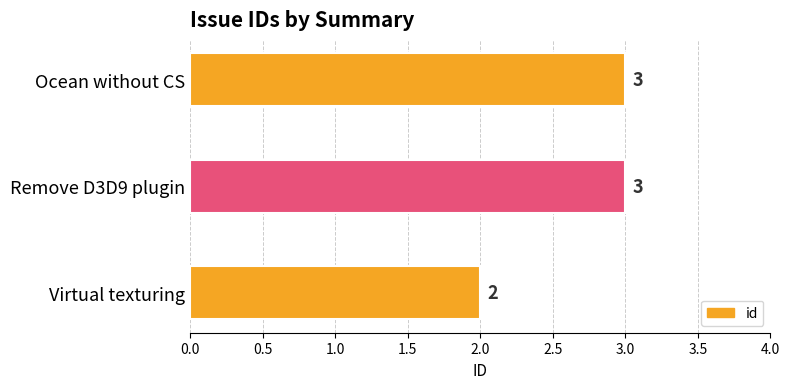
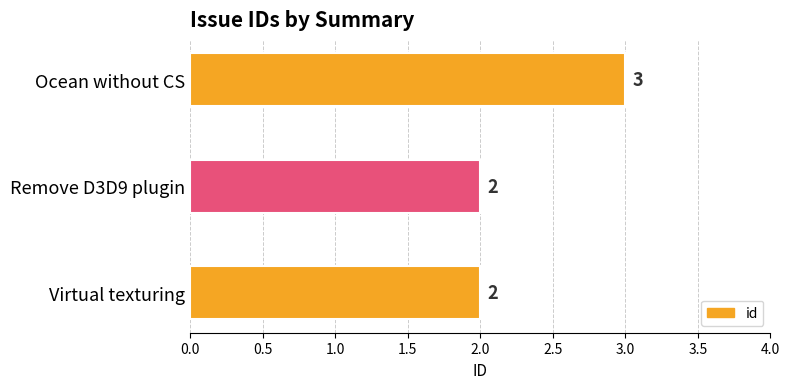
Remove D3D9 plugin: 3 -> 2
